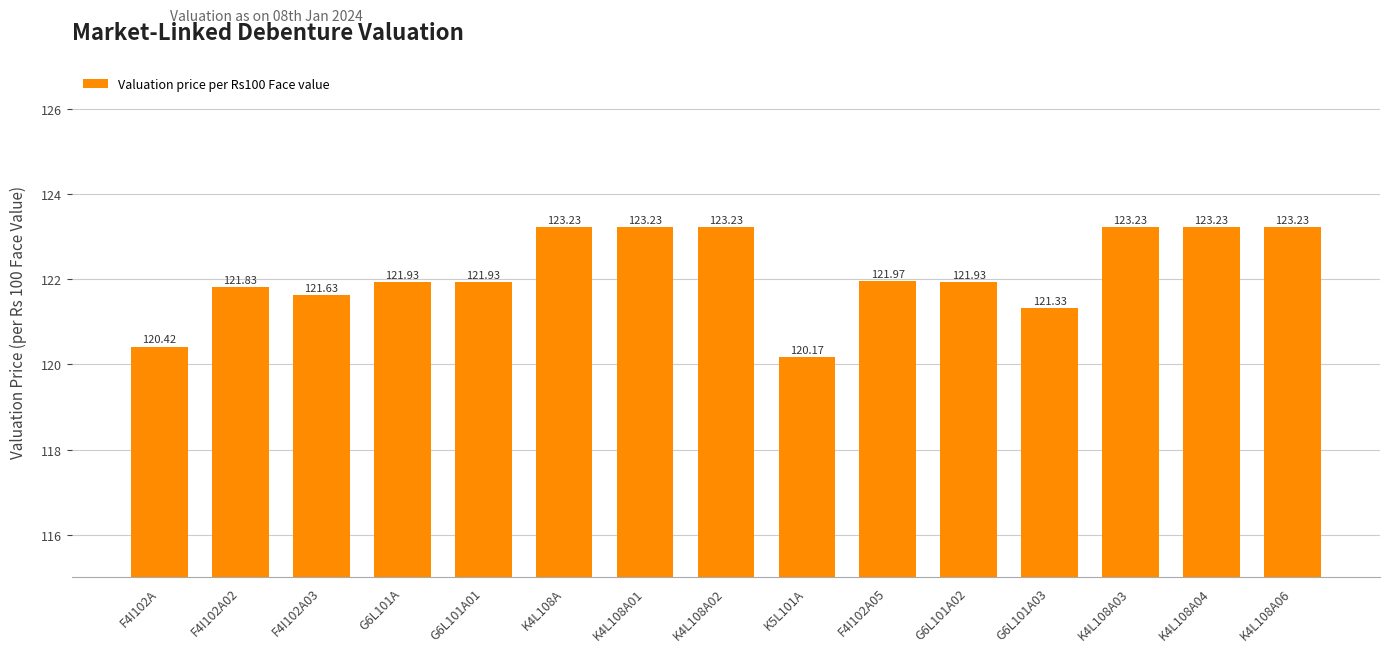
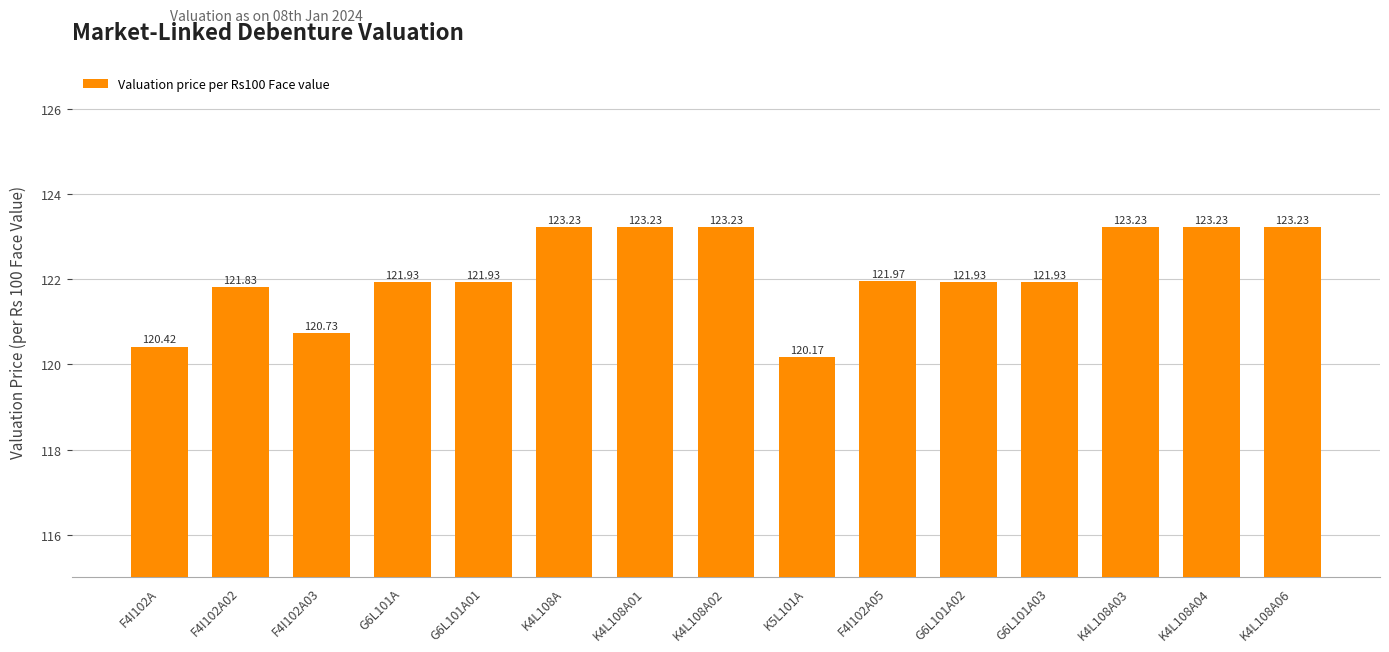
F4I102A03: 121.63 -> 120.73
G6L101A03: 121.33 -> 121.93
